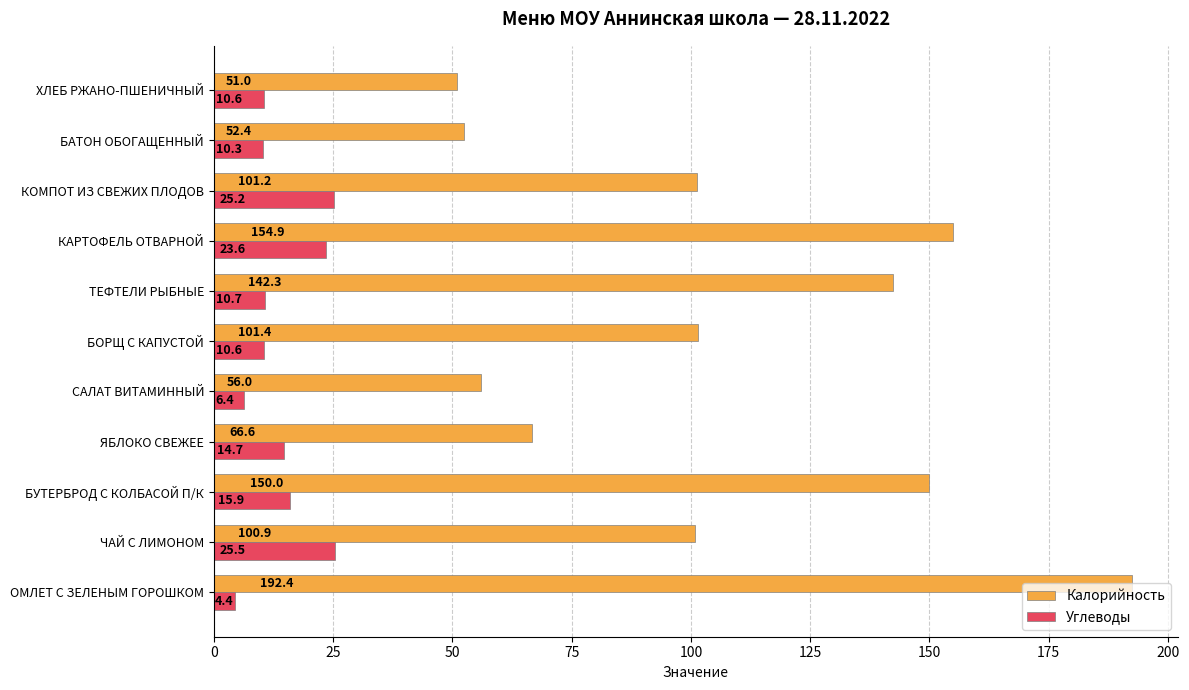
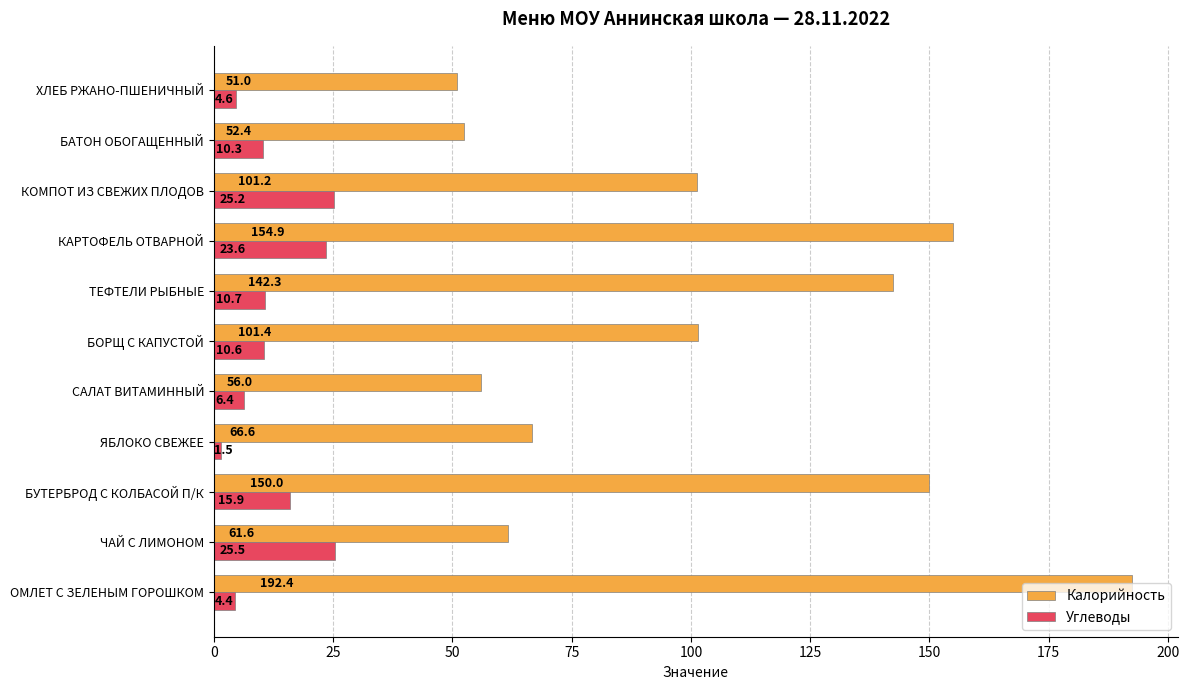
Углеводы, ХЛЕБ РЖАНО-ПШЕНИЧНЫЙ: 10.6 -> 4.6
Углеводы, ЯБЛОКО СВЕЖЕЕ: 14.7 -> 1.5
Калорийность, ЧАЙ С ЛИМОНОМ: 100.9 -> 61.6
